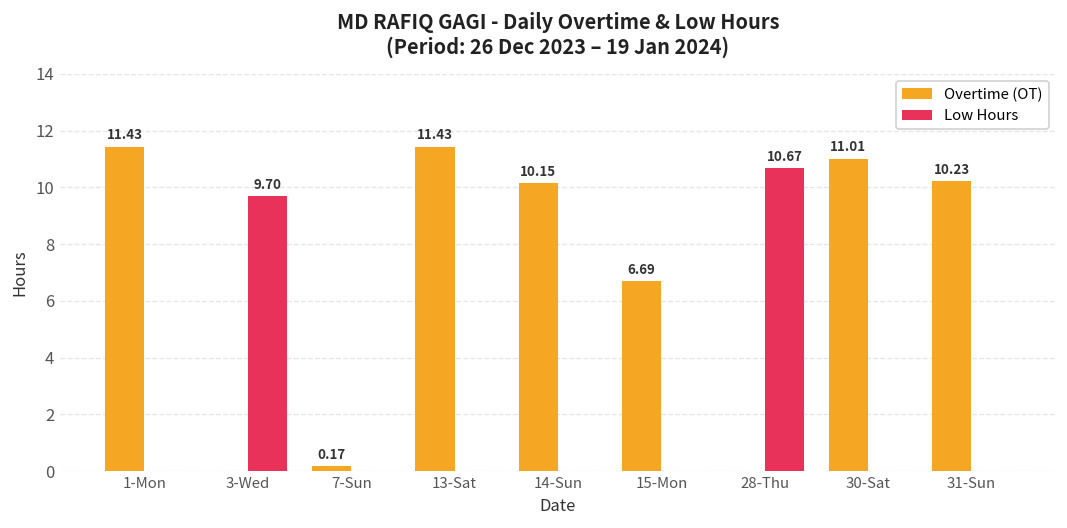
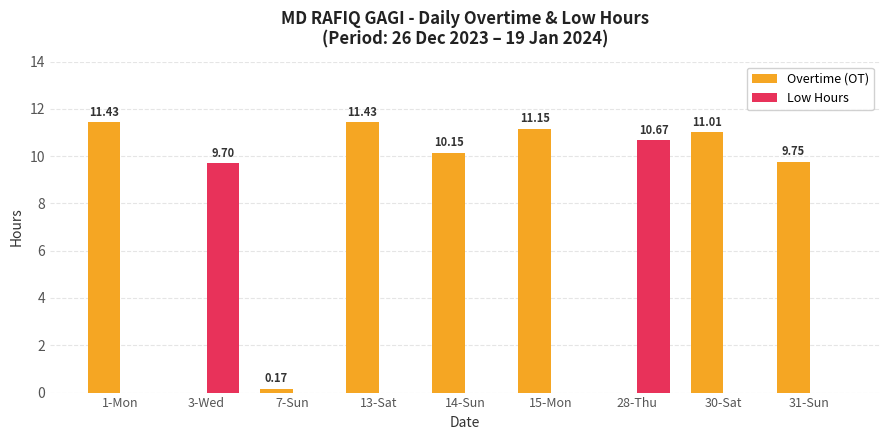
Overtime (OT), 15-Mon: 6.69 -> 11.15
Overtime (OT), 31-Sun: 10.23 -> 9.75
